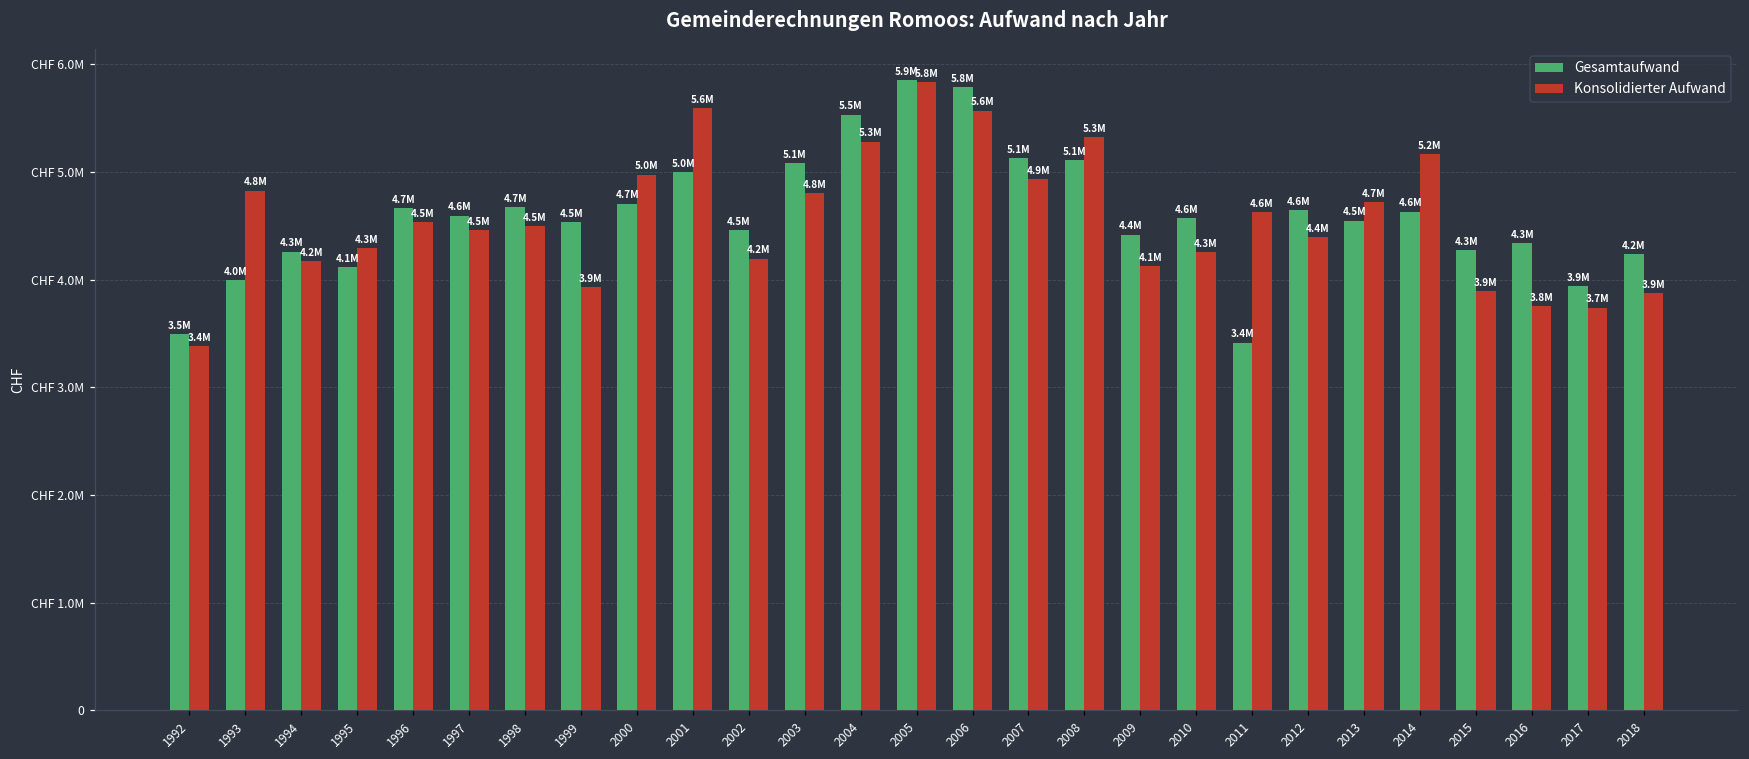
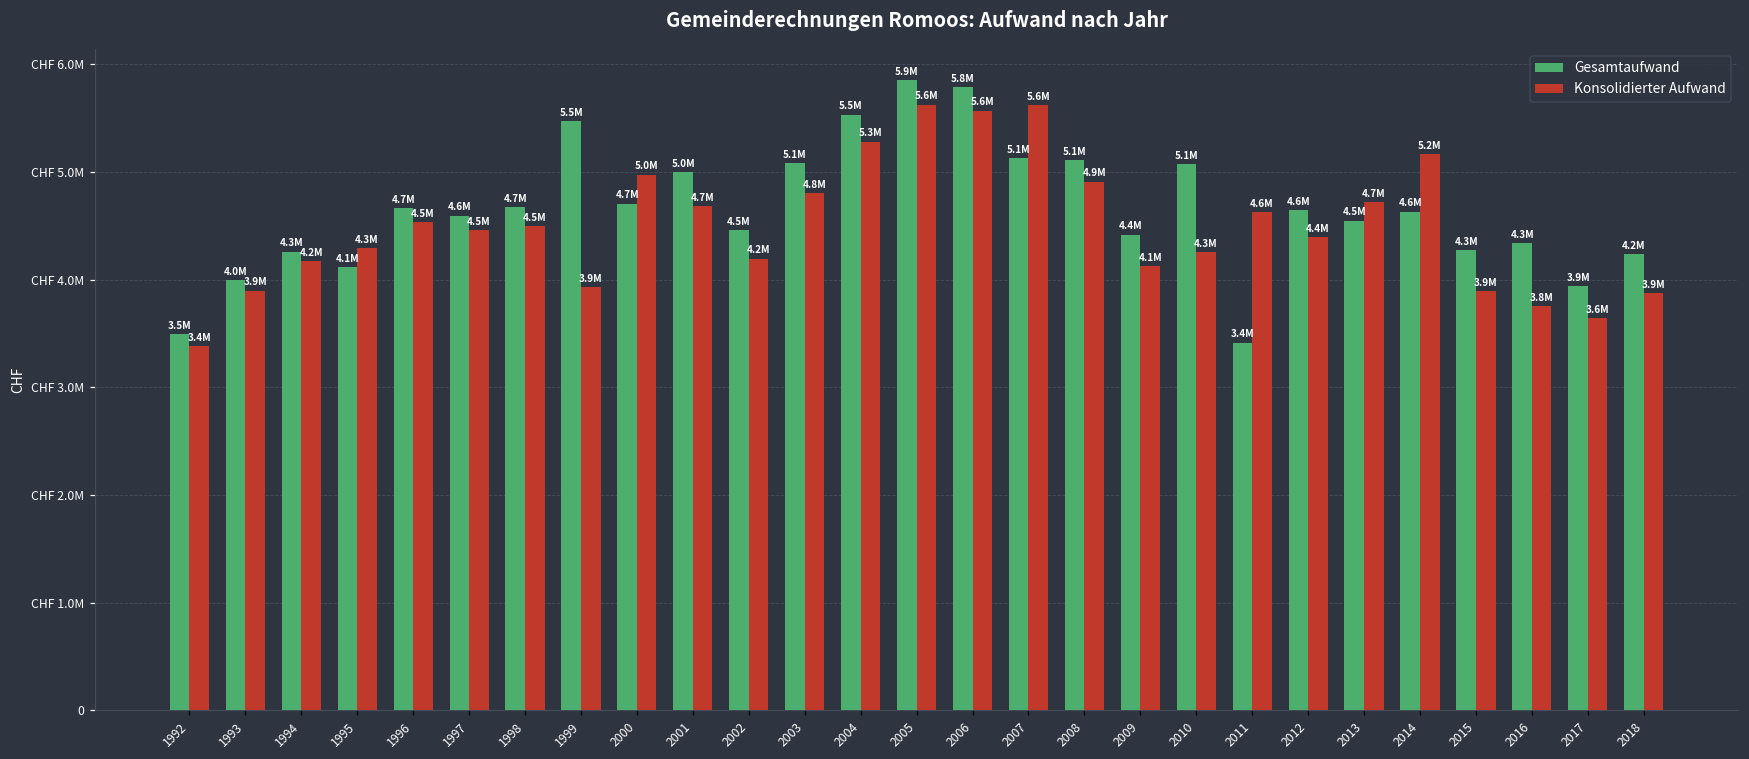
Konsolidierter Aufwand, 1993: 4.8M -> 3.9M
Gesamtaufwand, 1999: 4.5M -> 5.5M
Konsolidierter Aufwand, 2001: 5.6M -> 4.7M
Konsolidierter Aufwand, 2005: 5.8M -> 5.6M
Konsolidierter Aufwand, 2007: 4.9M -> 5.6M
Konsolidierter Aufwand, 2008: 5.3M -> 4.9M
Gesamtaufwand, 2010: 4.6M -> 5.1M
Konsolidierter Aufwand, 2017: 3.7M -> 3.6M
